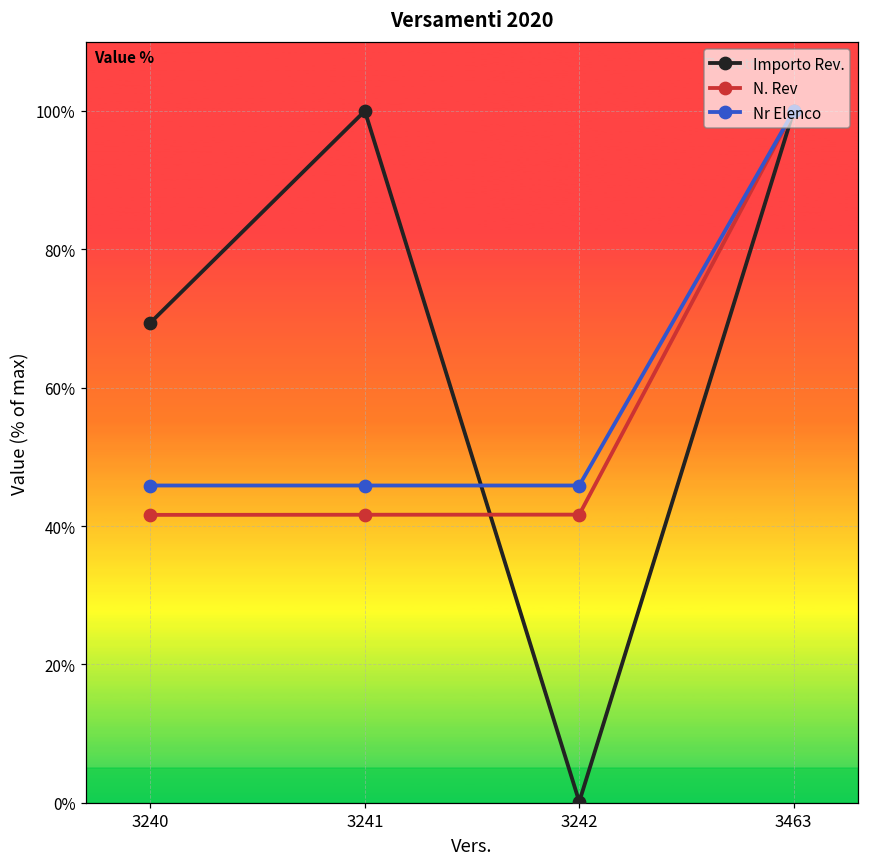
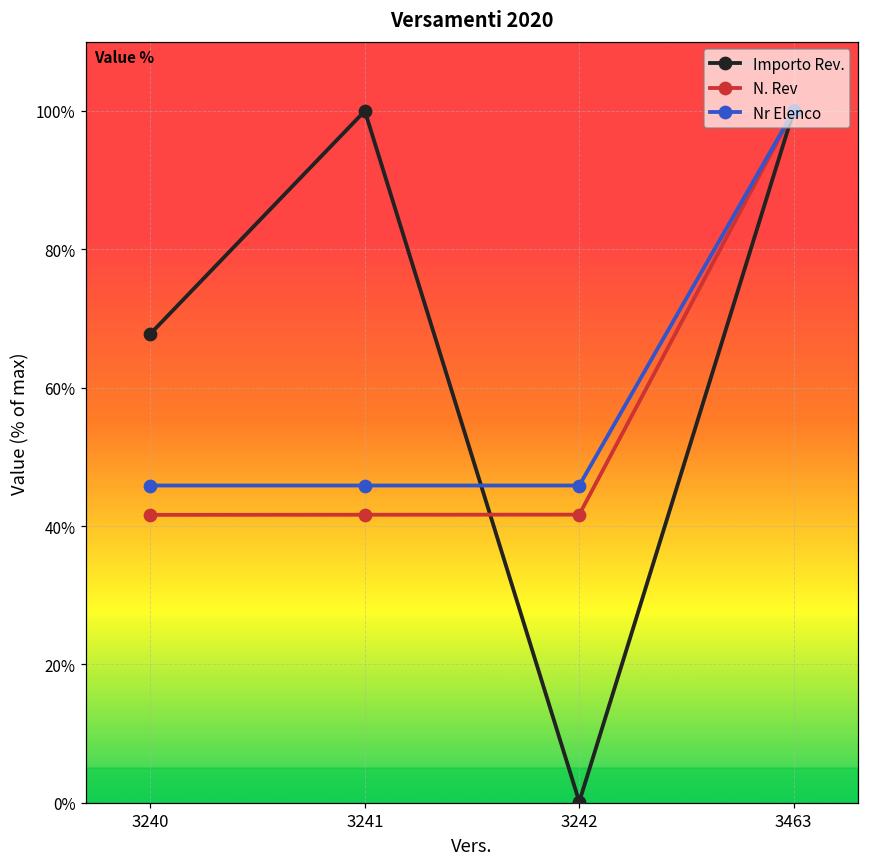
Importo Rev., 3240: 69% -> 68%
